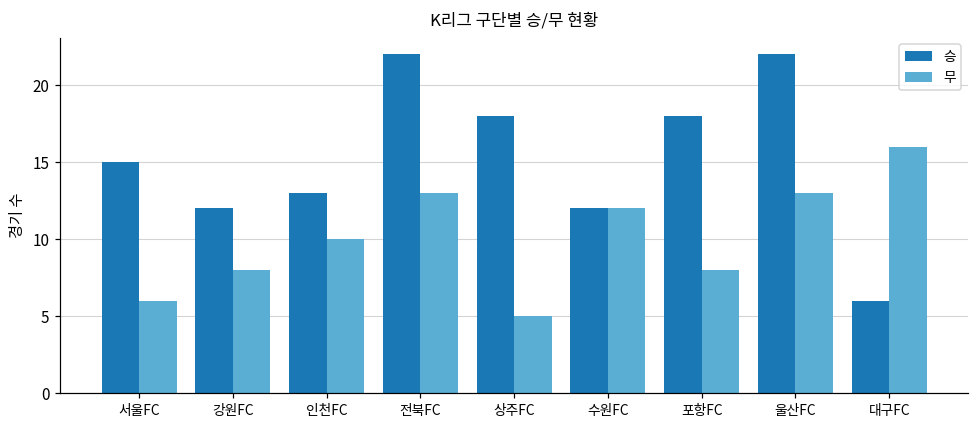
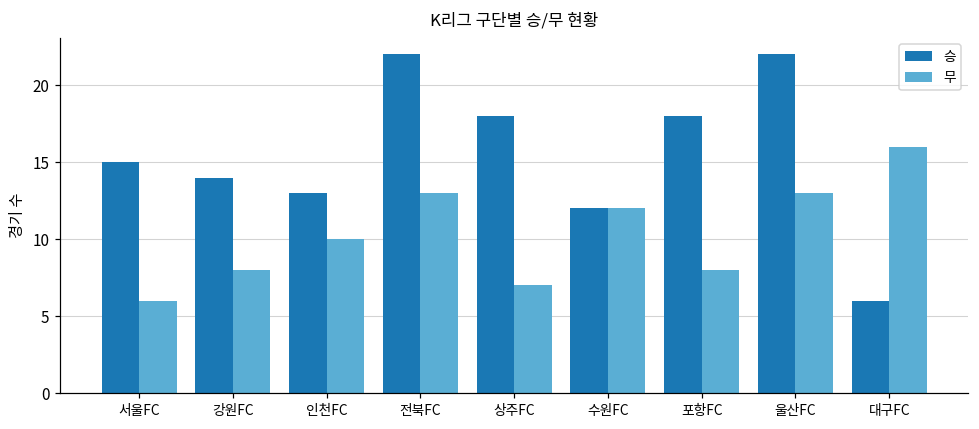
승, 강원FC: 12 -> 14
무, 상주FC: 5 -> 7
